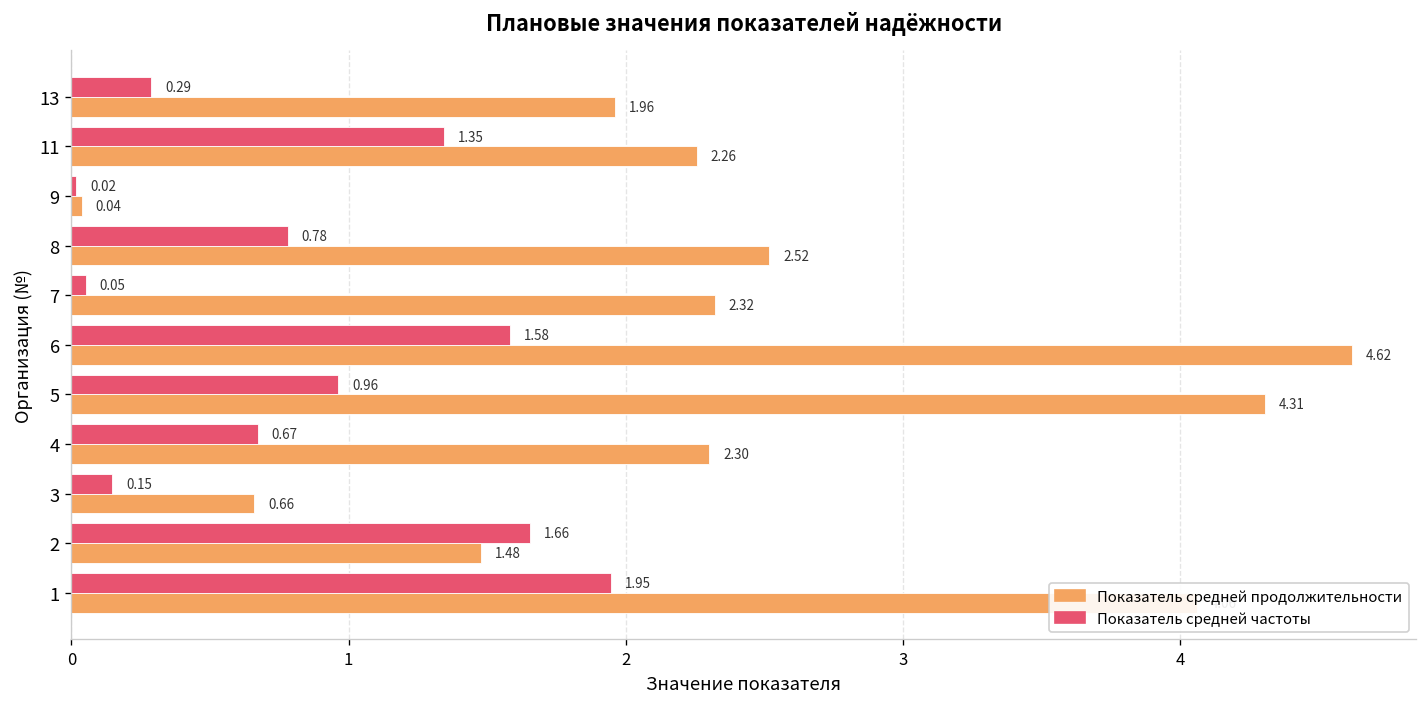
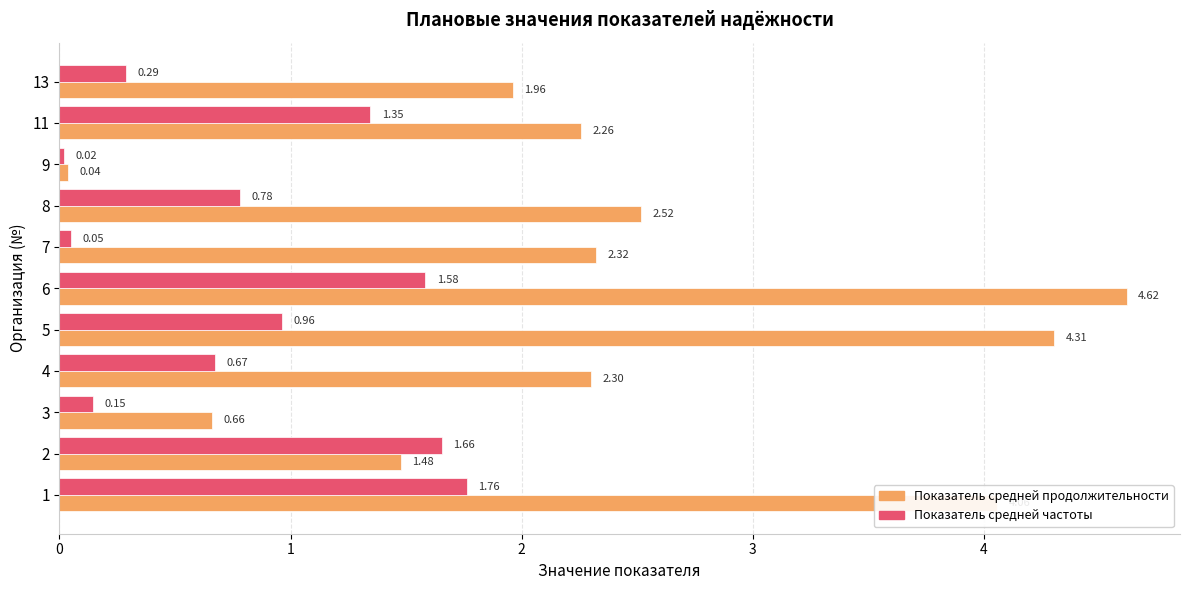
Показатель средней частоты, 1: 1.95 -> 1.76
